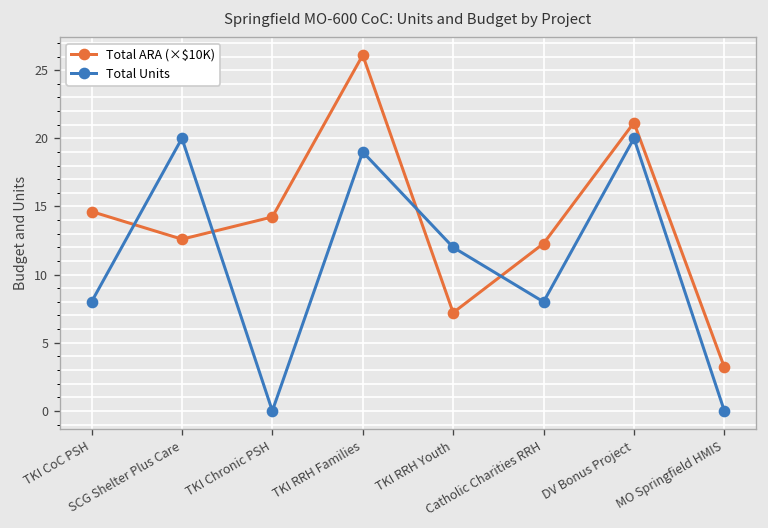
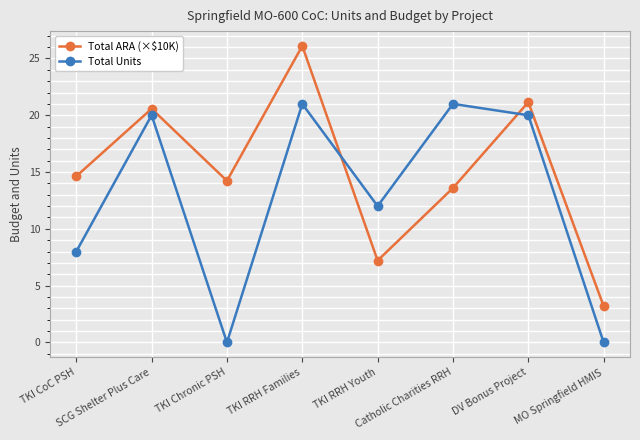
Total ARA (×$10K), SCG Shelter Plus Care: 12.6 -> 20.6
Total Units, TKI RRH Families: 19 -> 21
Total ARA (×$10K), Catholic Charities RRH: 12.3 -> 13.6
Total Units, Catholic Charities RRH: 8 -> 21
